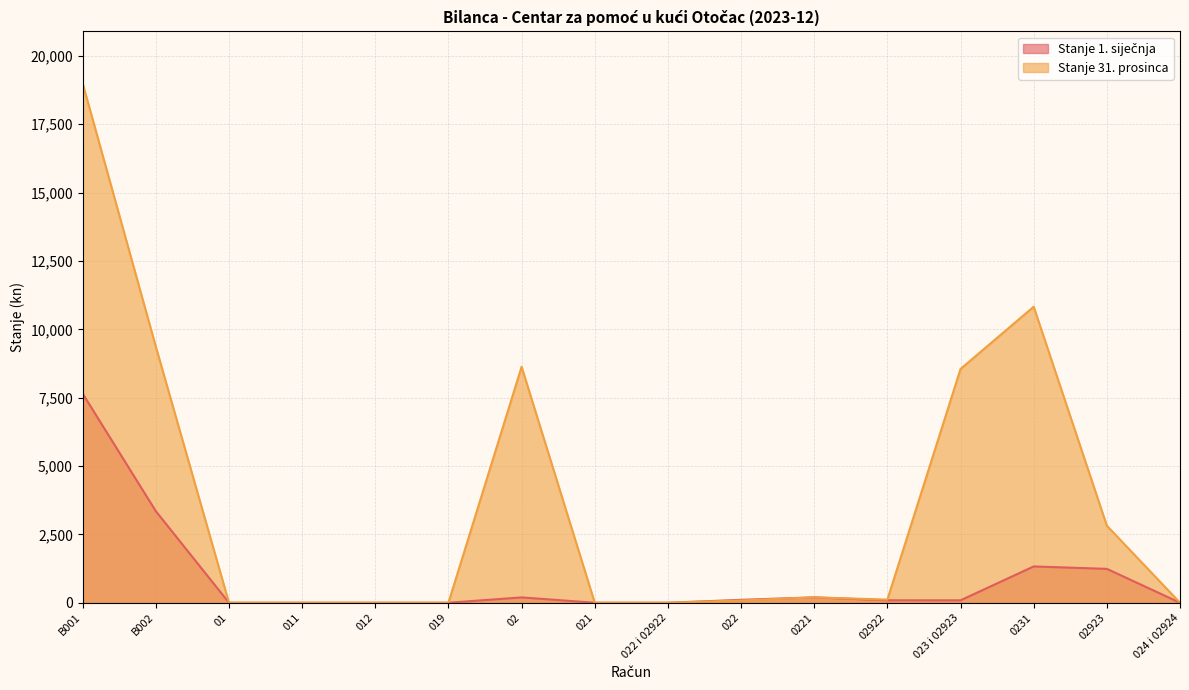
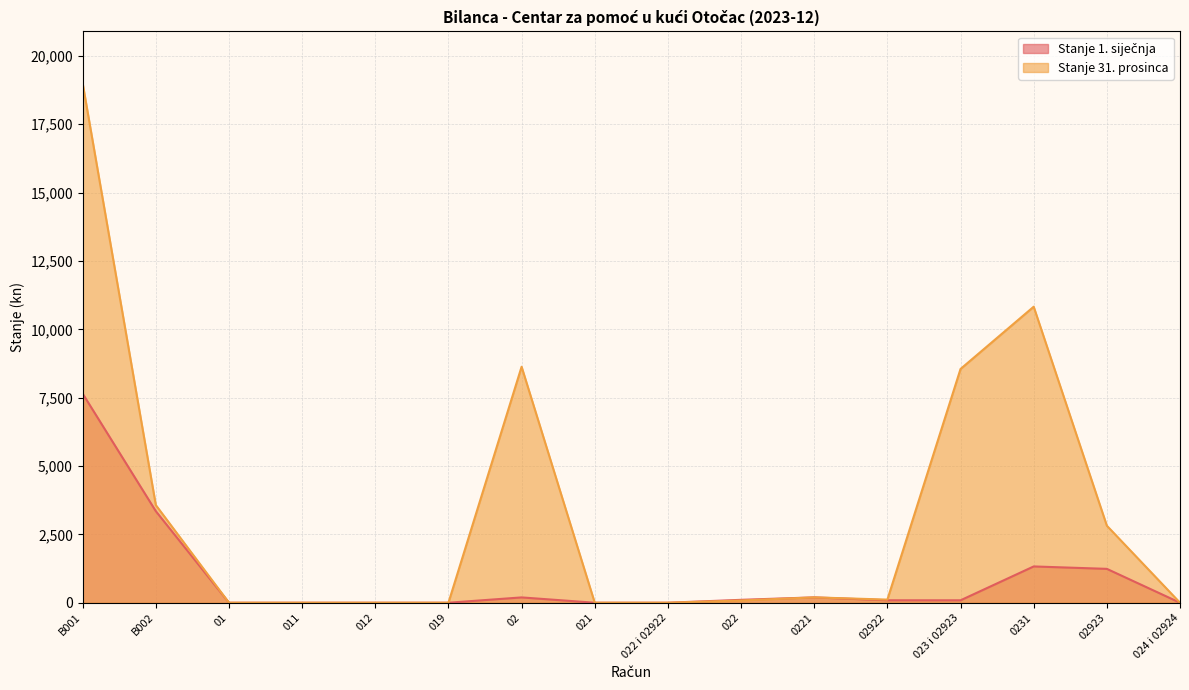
Stanje 31. prosinca, B002: 9,400 -> 3,600
